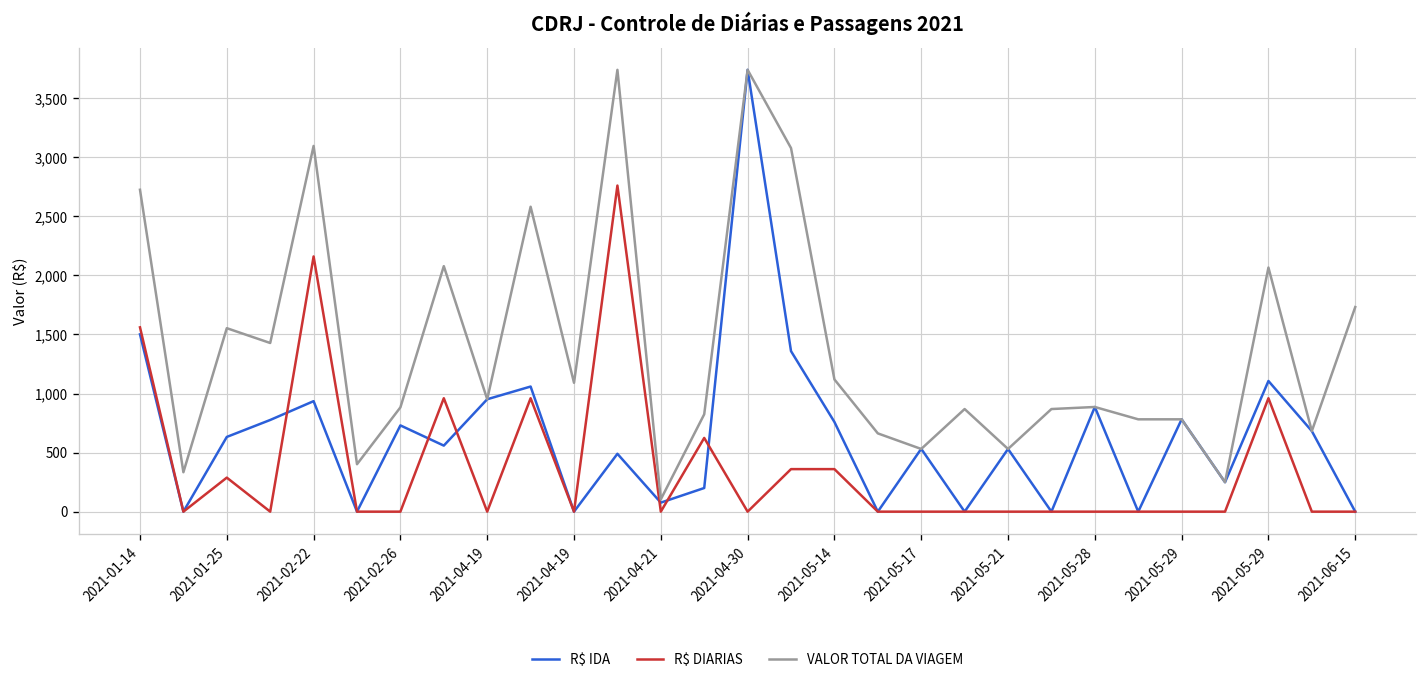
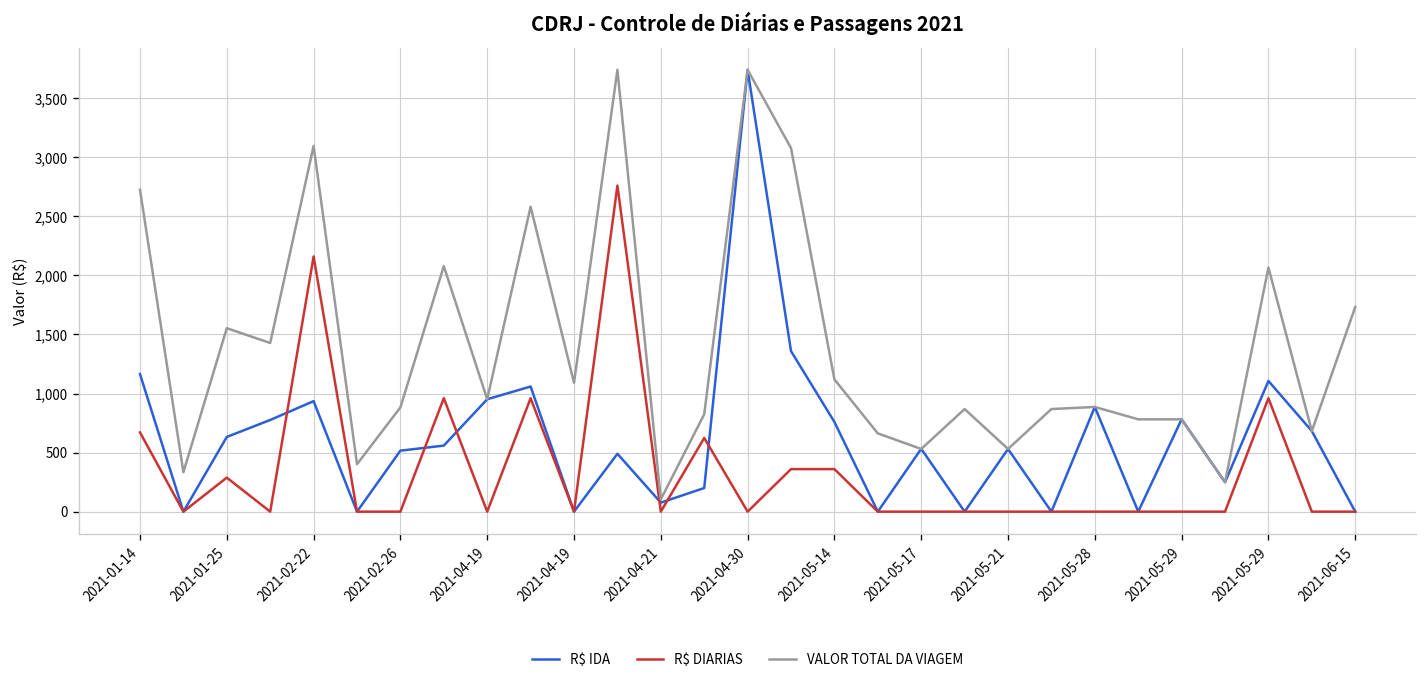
R$ IDA, 2021-01-14: 1,500 -> 1,200
R$ DIARIAS, 2021-01-14: 1,600 -> 700
R$ IDA, 2021-02-26: 700 -> 500
